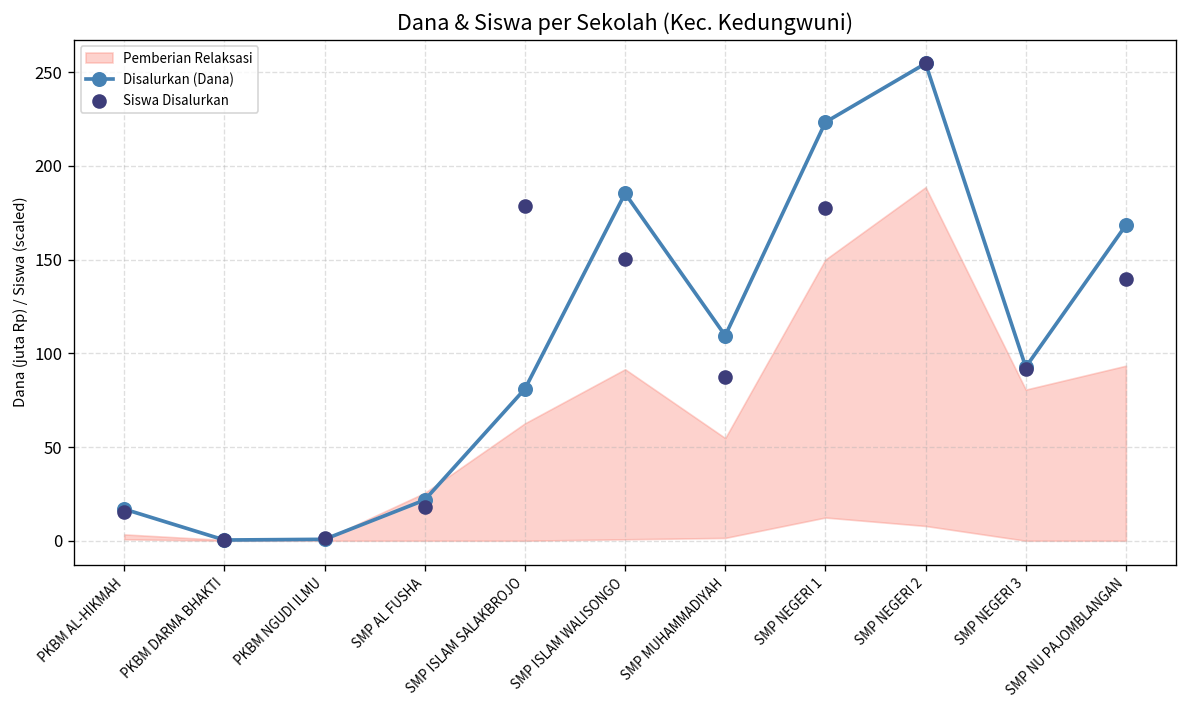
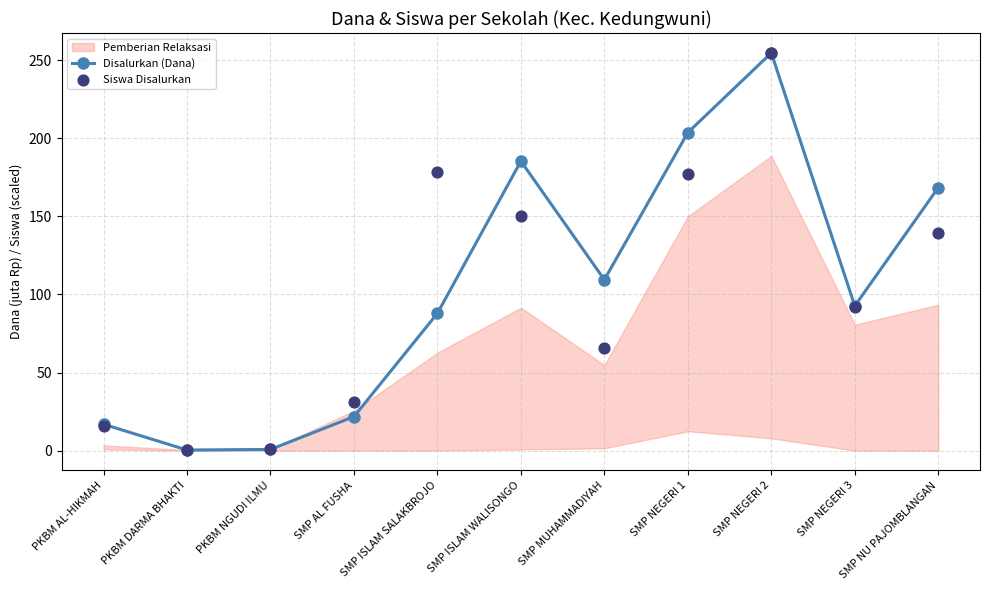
Siswa Disalurkan, SMP AL FUSHA: 18 -> 31
Disalurkan (Dana), SMP ISLAM SALAKBROJO: 81 -> 88
Siswa Disalurkan, SMP MUHAMMADIYAH: 87 -> 66
Disalurkan (Dana), SMP NEGERI 1: 223 -> 204
